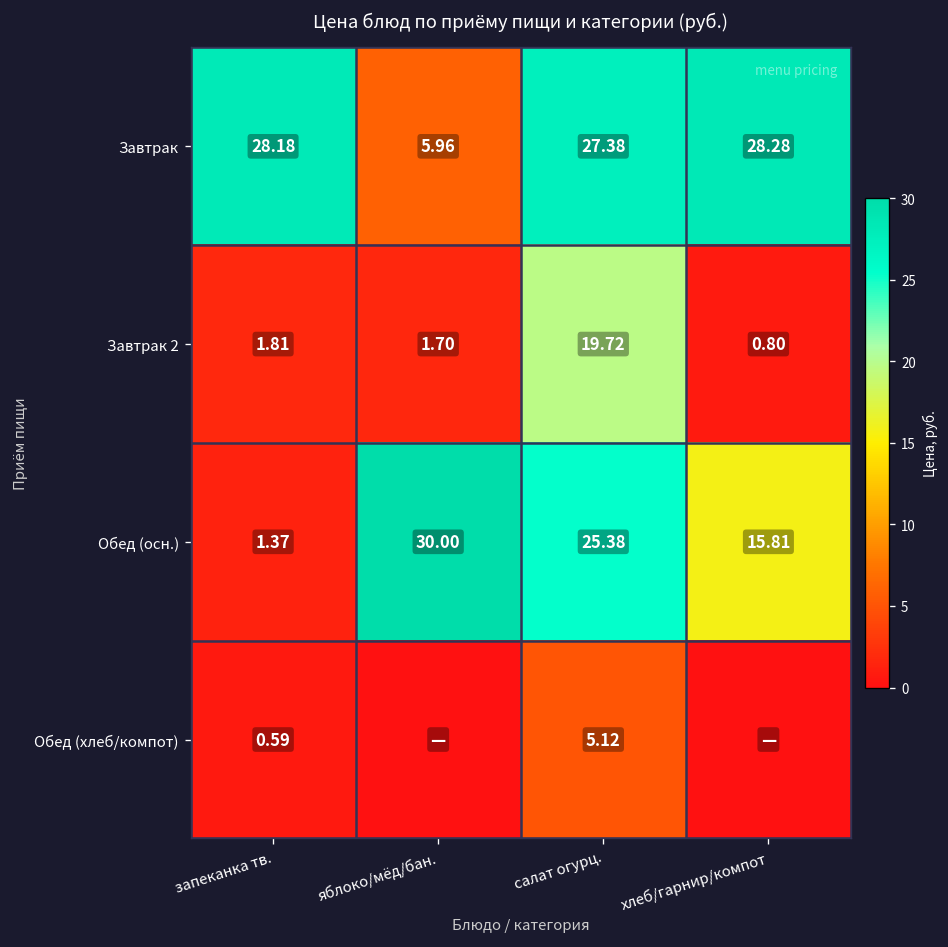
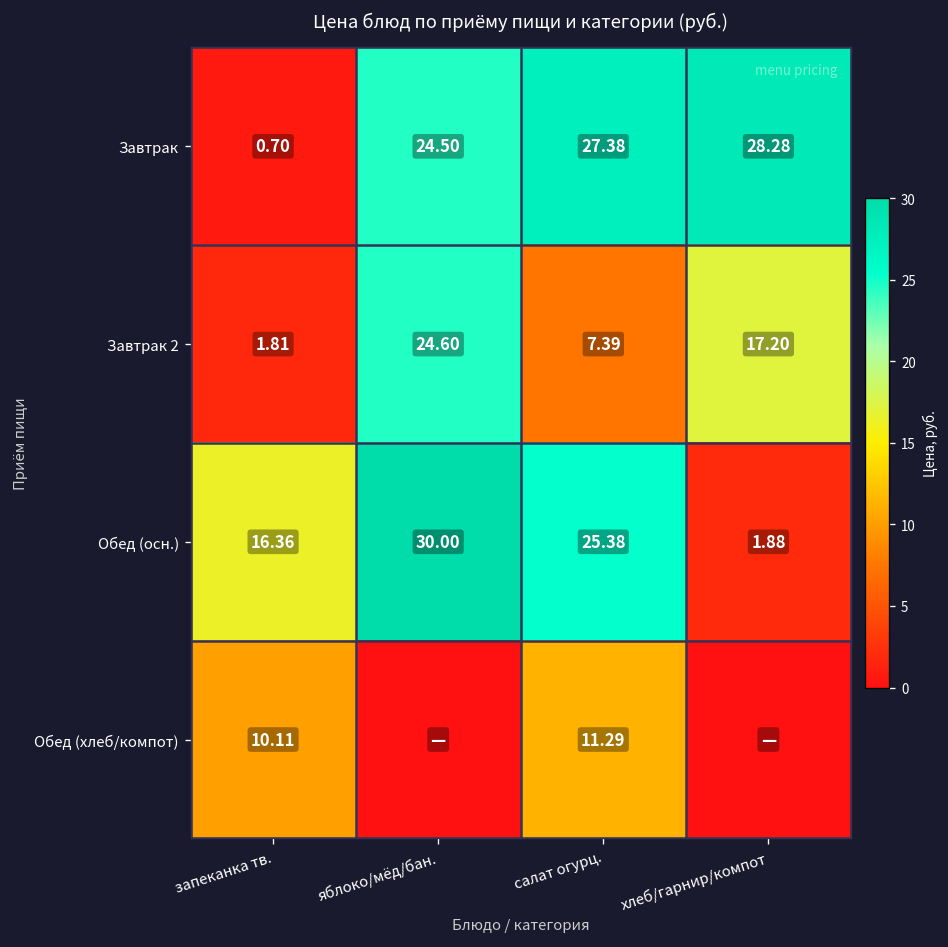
Завтрак, запеканка тв.: 28.18 -> 0.70
Завтрак, яблоко/мёд/бан.: 5.96 -> 24.50
Завтрак 2, яблоко/мёд/бан.: 1.70 -> 24.60
Завтрак 2, салат огурц.: 19.72 -> 7.39
Завтрак 2, хлеб/гарнир/компот: 0.80 -> 17.20
Обед (осн.), запеканка тв.: 1.37 -> 16.36
Обед (осн.), хлеб/гарнир/компот: 15.81 -> 1.88
Обед (хлеб/компот), запеканка тв.: 0.59 -> 10.11
Обед (хлеб/компот), салат огурц.: 5.12 -> 11.29
